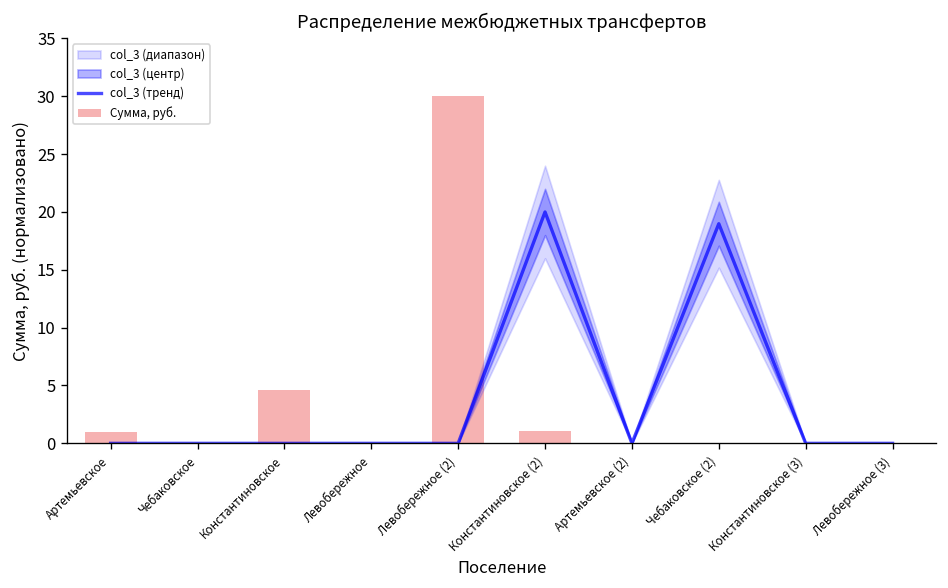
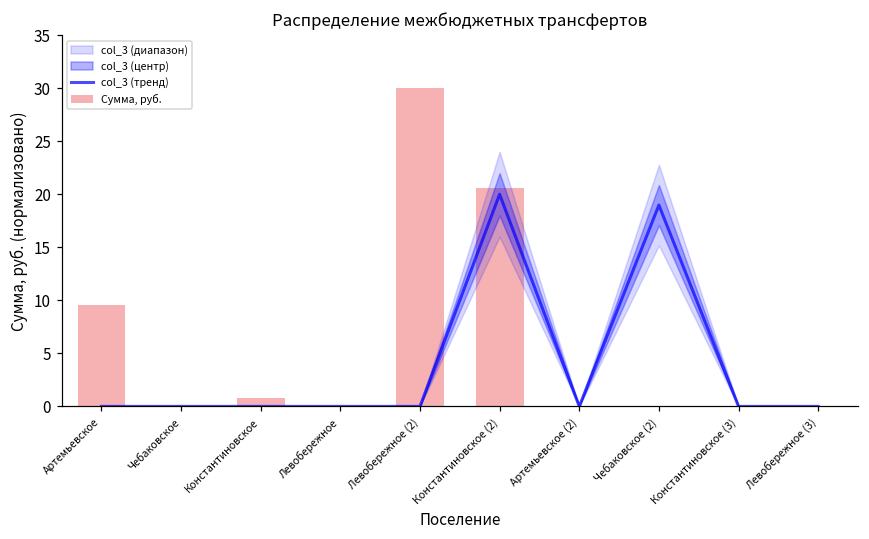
Сумма, руб., Артемьевское: 1 -> 10
Сумма, руб., Константиновское: 5 -> 1
Сумма, руб., Константиновское (2): 1 -> 21
